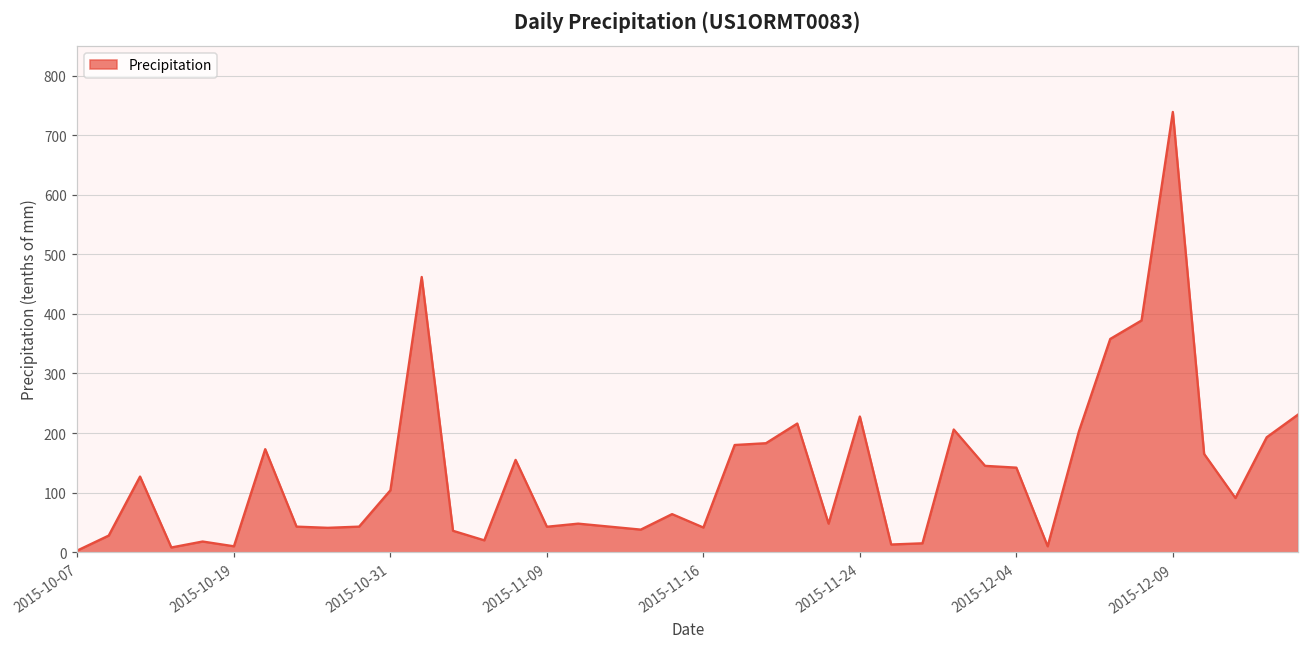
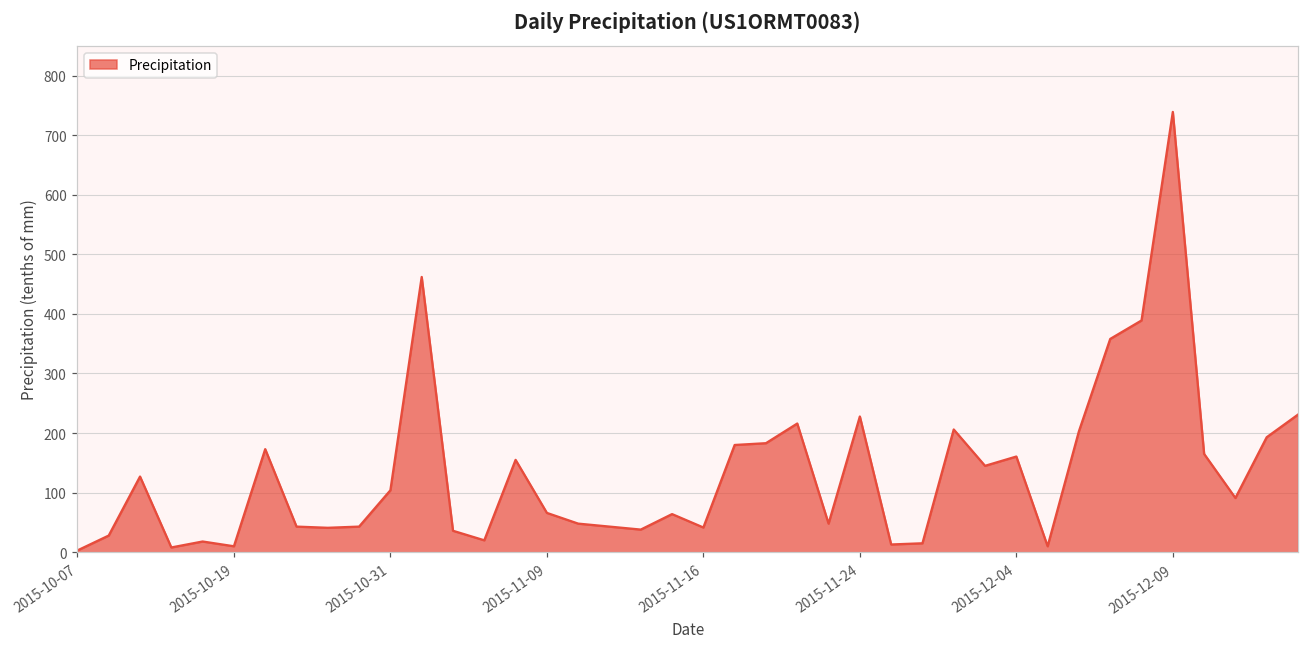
2015-11-09: 40 -> 70
2015-12-04: 140 -> 160
